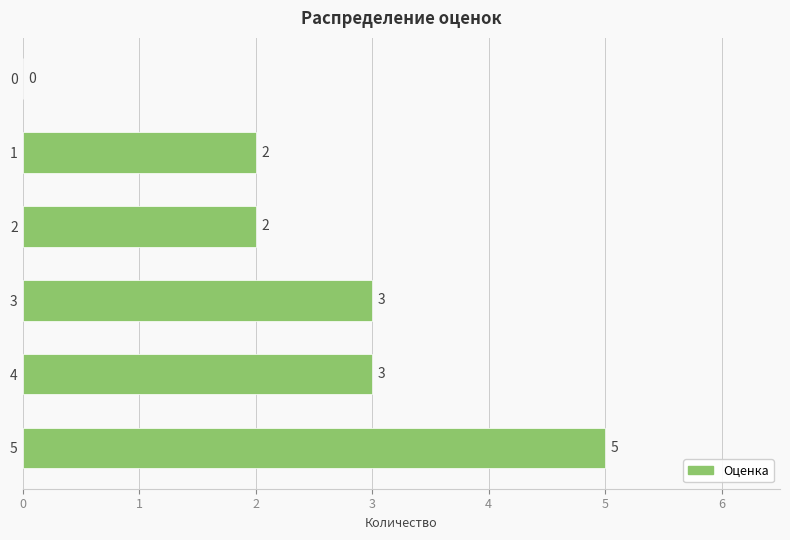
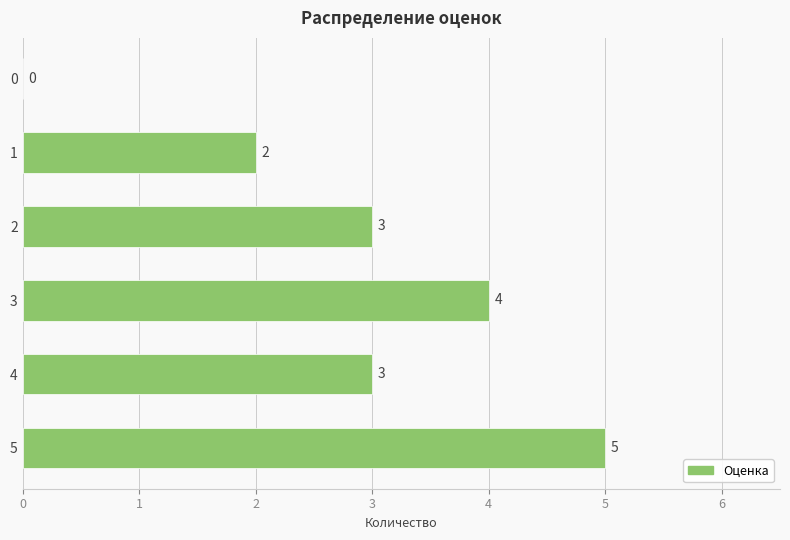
2: 2 -> 3
3: 3 -> 4
